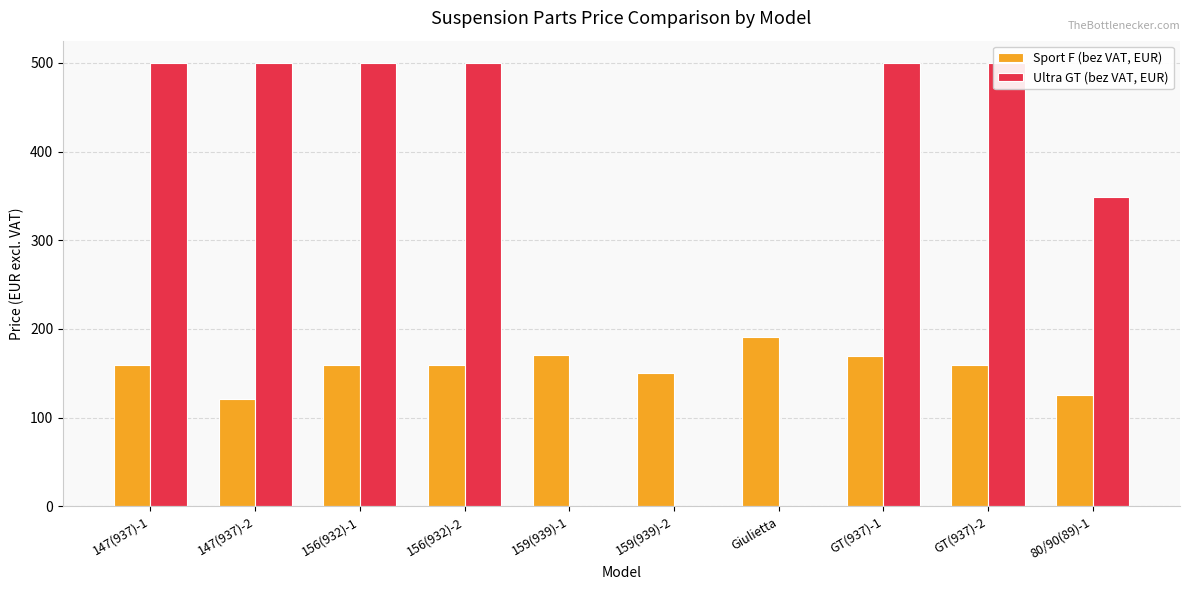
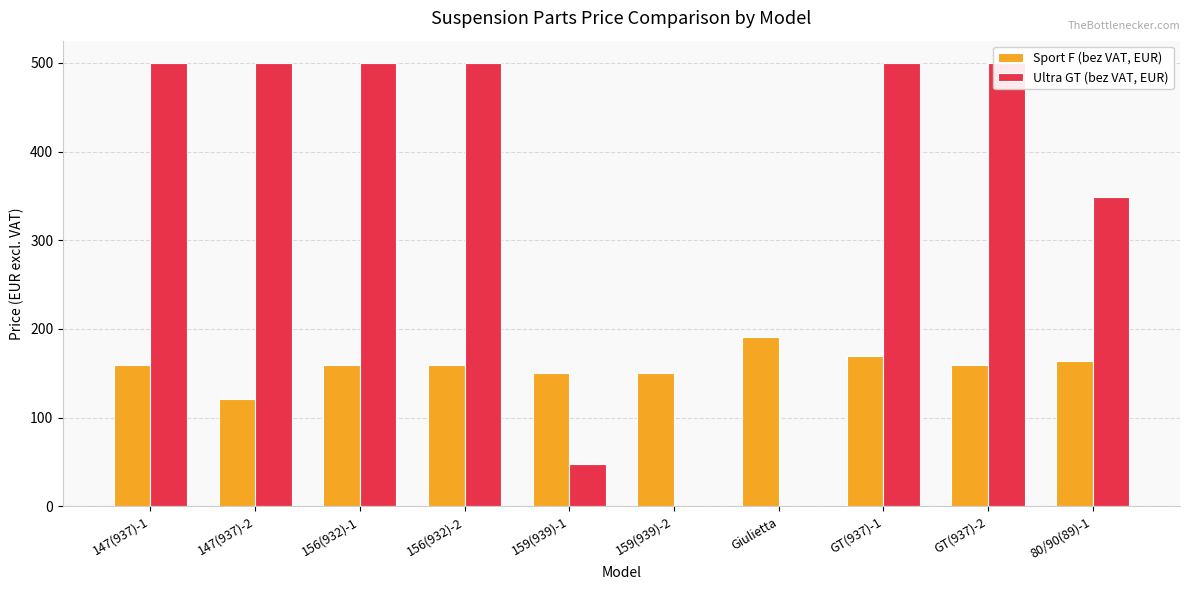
Sport F (bez VAT, EUR), 159(939)-1: 170 -> 150
Ultra GT (bez VAT, EUR), 159(939)-1: 0 -> 50
Sport F (bez VAT, EUR), 80/90(89)-1: 130 -> 160
